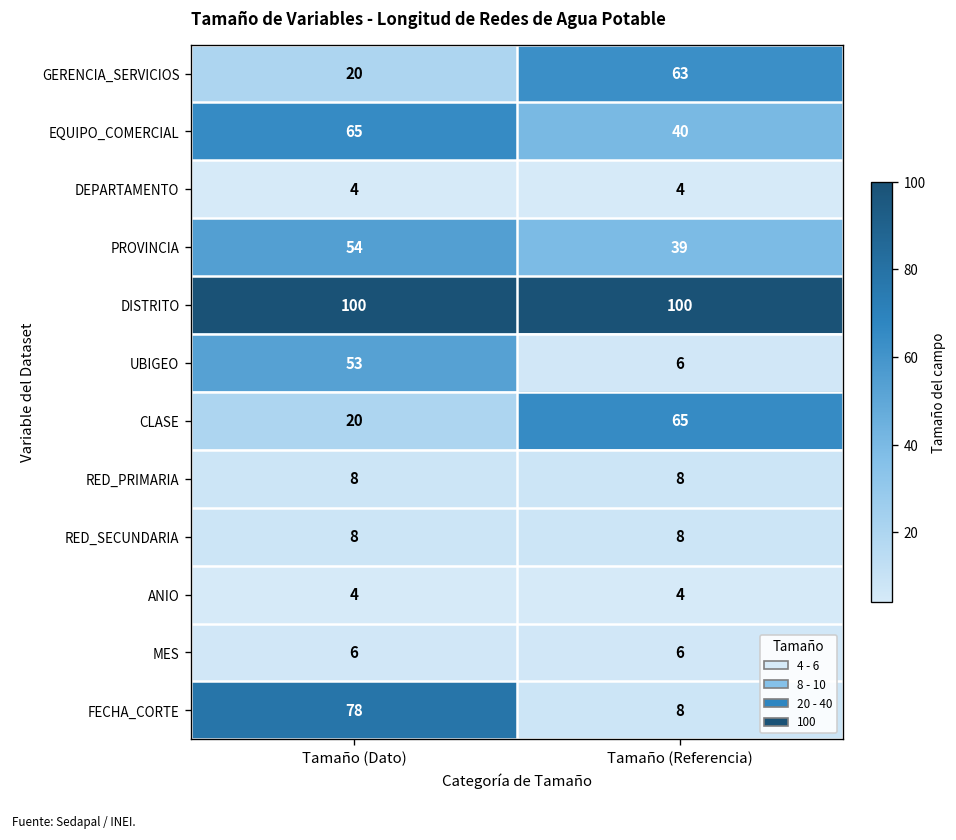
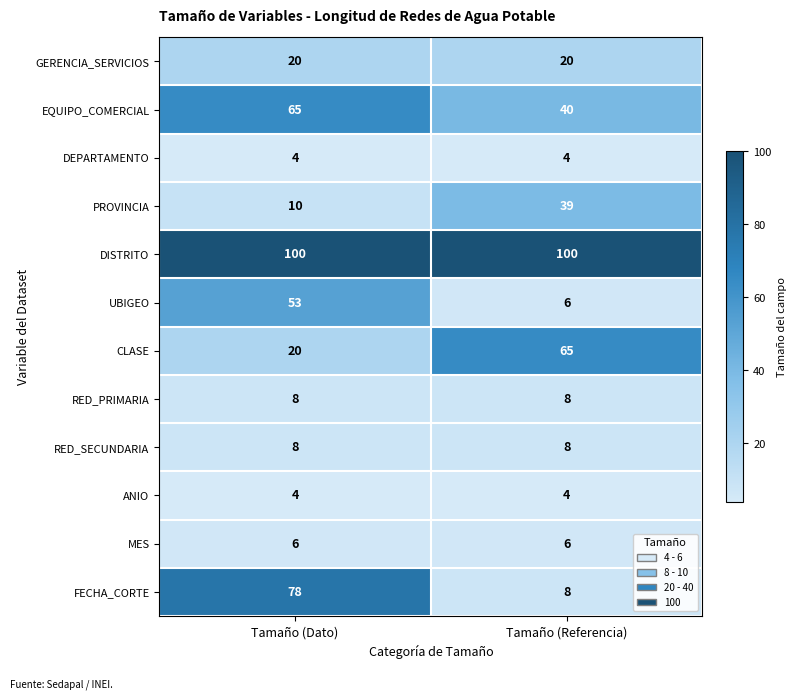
GERENCIA_SERVICIOS, Tamaño (Referencia): 63 -> 20
PROVINCIA, Tamaño (Dato): 54 -> 10
